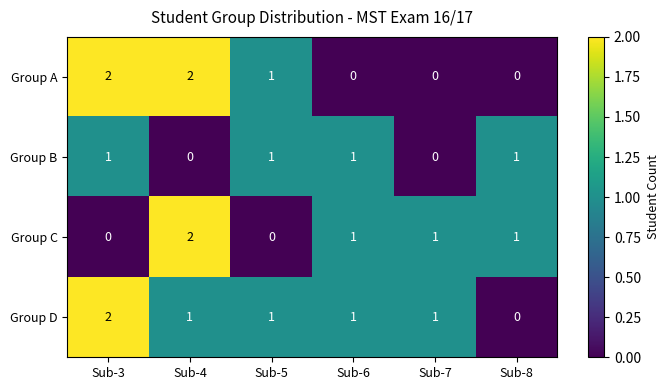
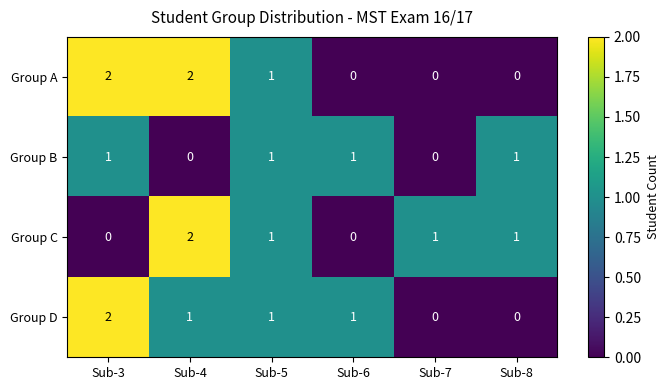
Group C, Sub-5: 0 -> 1
Group C, Sub-6: 1 -> 0
Group D, Sub-7: 1 -> 0
